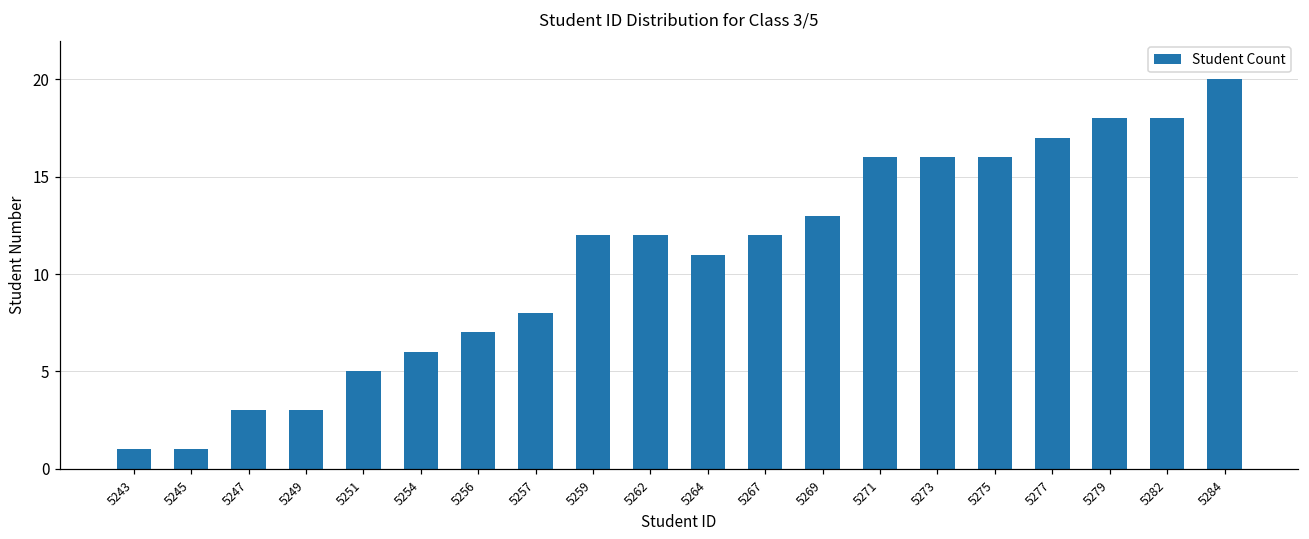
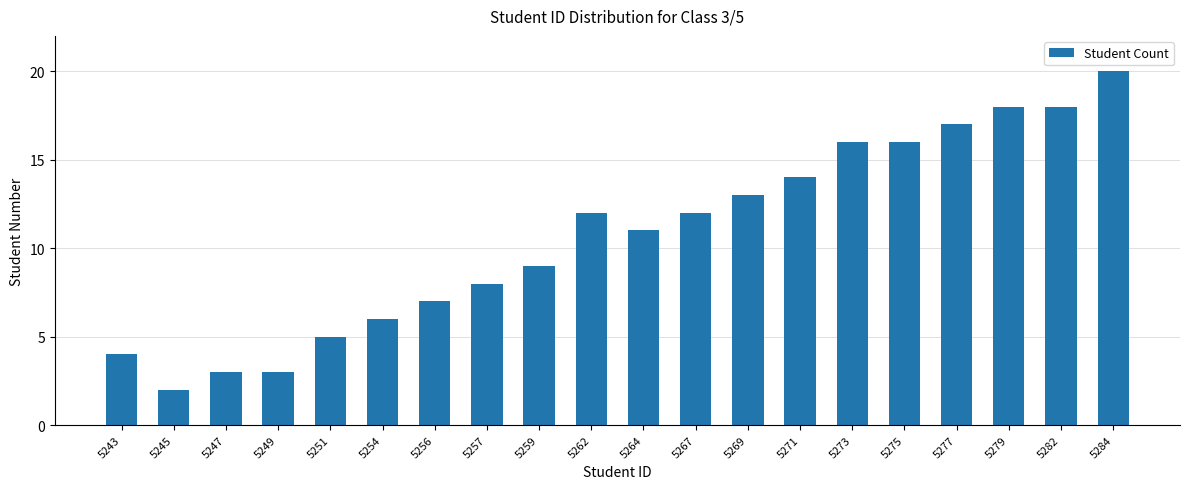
5243: 1 -> 4
5245: 1 -> 2
5259: 12 -> 9
5271: 16 -> 14
